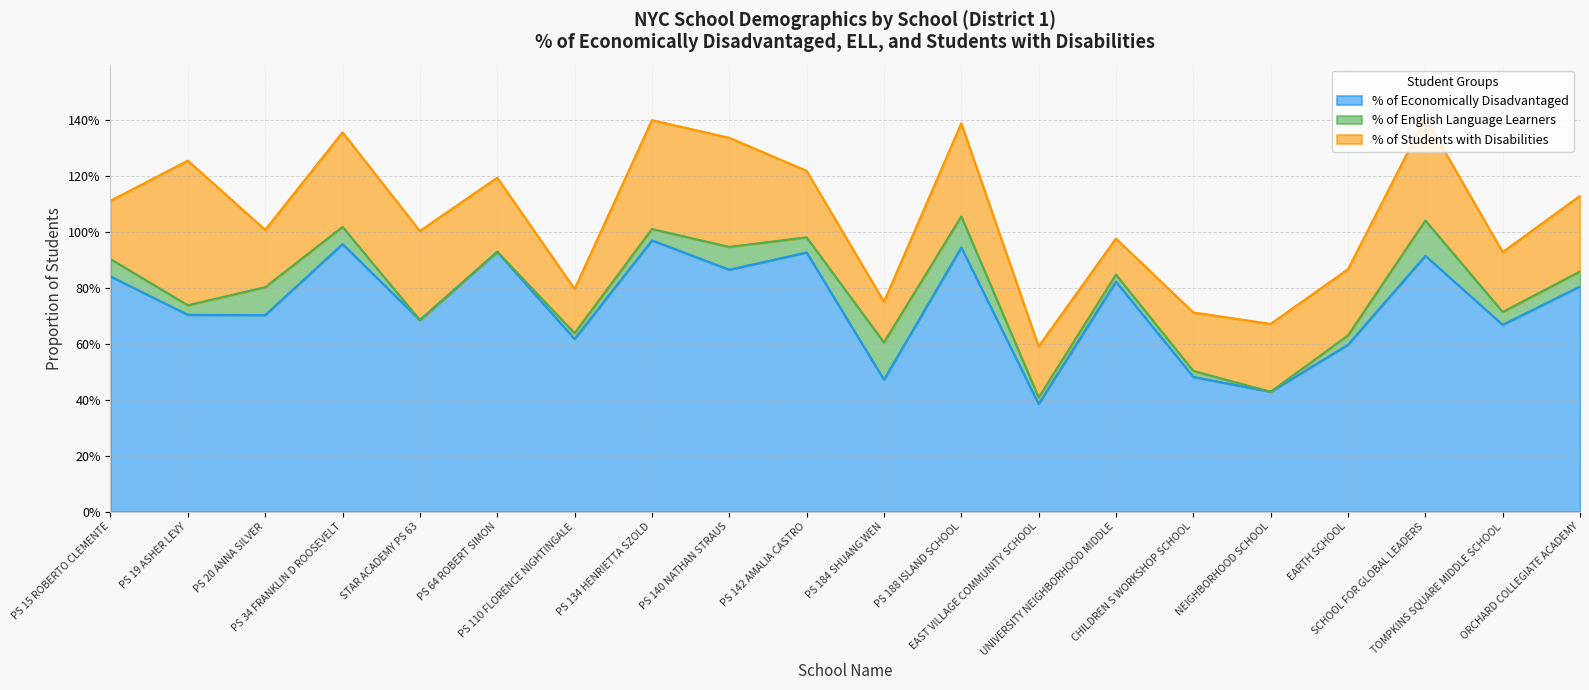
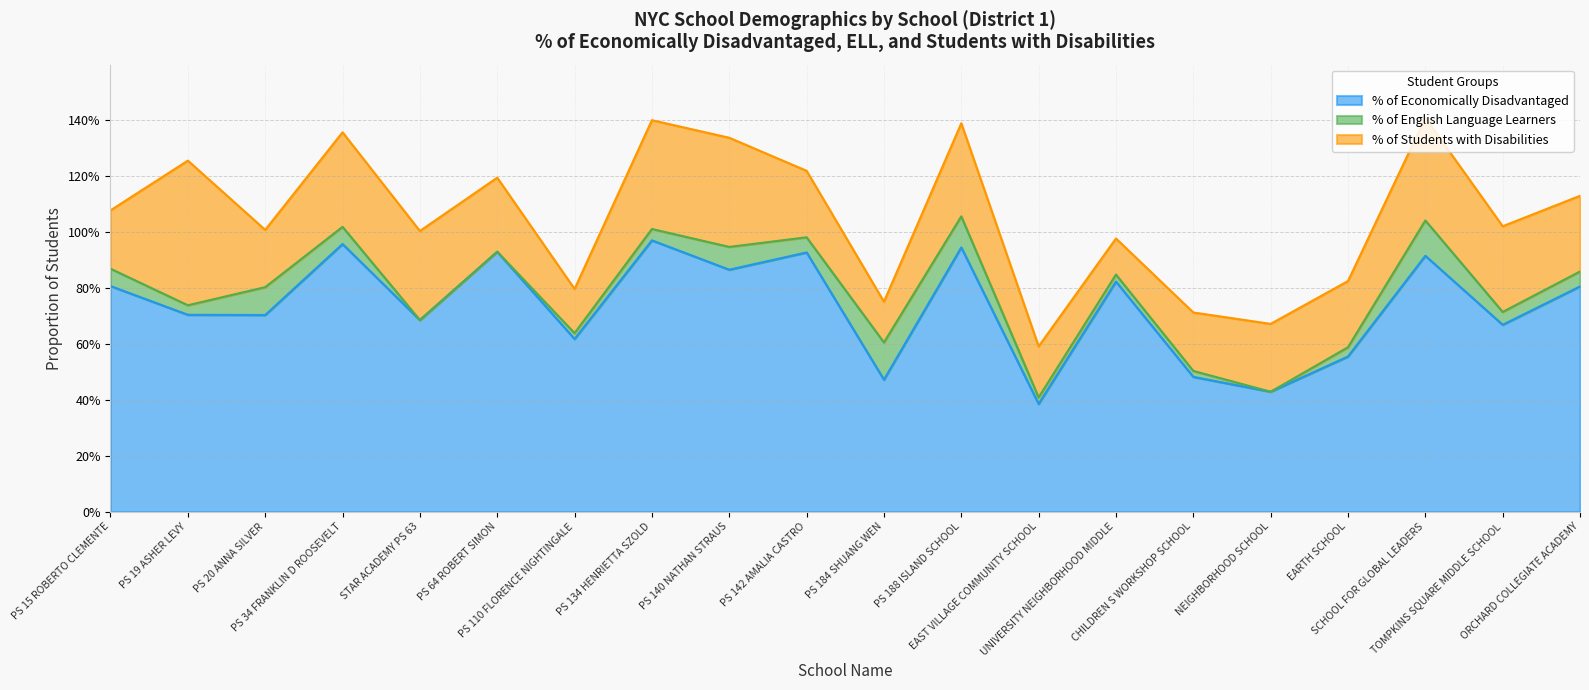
% of Economically Disadvantaged, PS 15 ROBERTO CLEMENTE: 84% -> 81%
% of Economically Disadvantaged, EARTH SCHOOL: 60% -> 56%
% of Students with Disabilities, TOMPKINS SQUARE MIDDLE SCHOOL: 21% -> 31%
